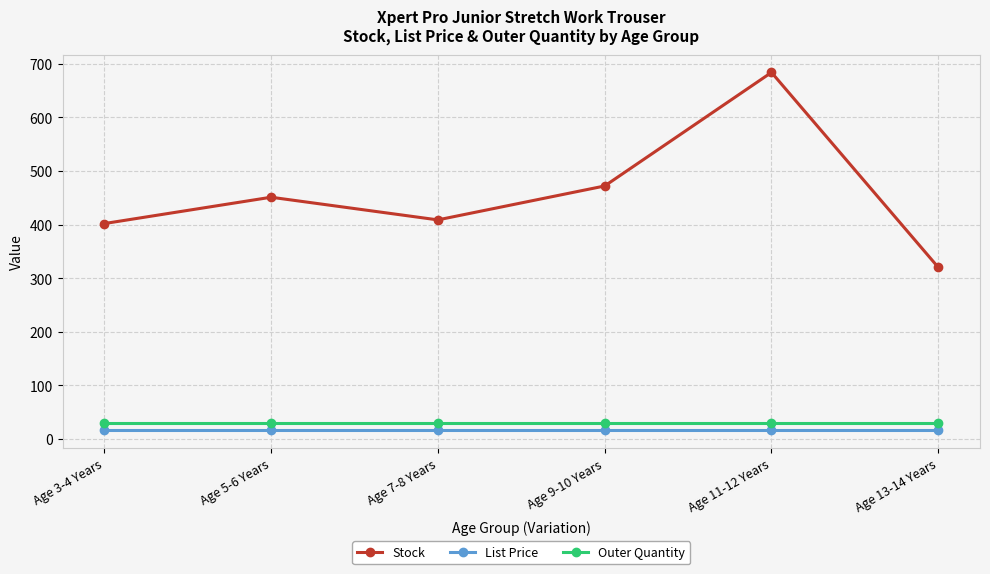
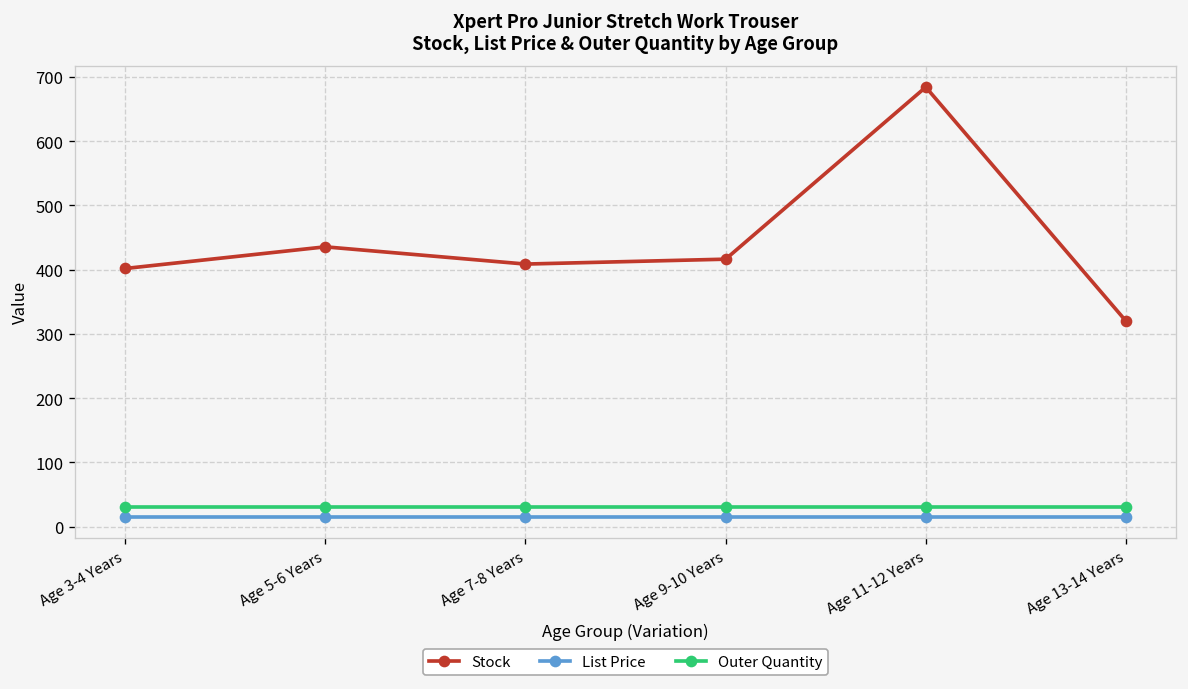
Stock, Age 5-6 Years: 450 -> 440
Stock, Age 9-10 Years: 470 -> 420
